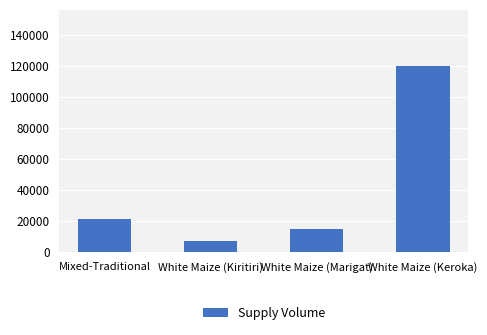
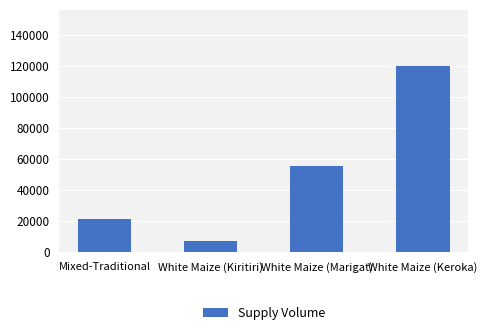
White Maize (Marigat): 15000 -> 55000
